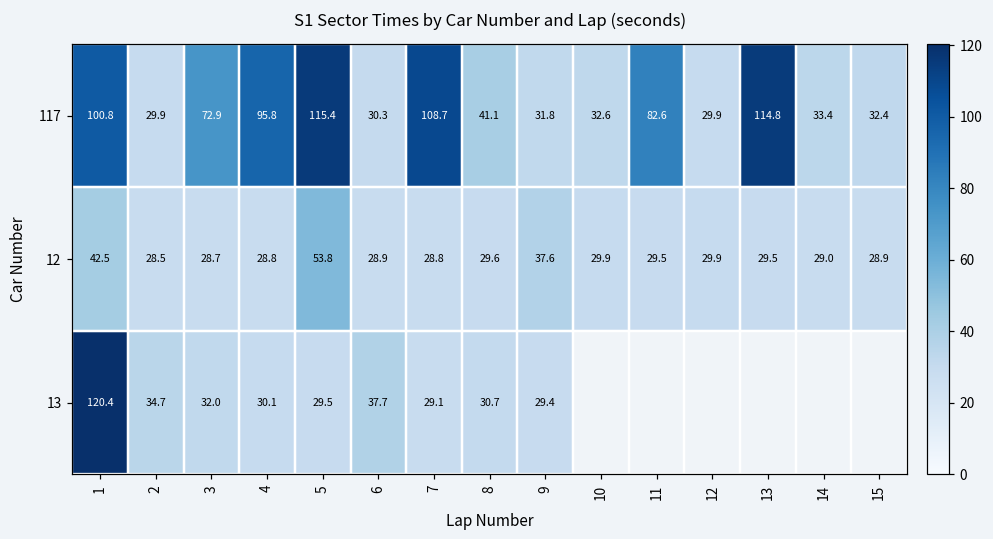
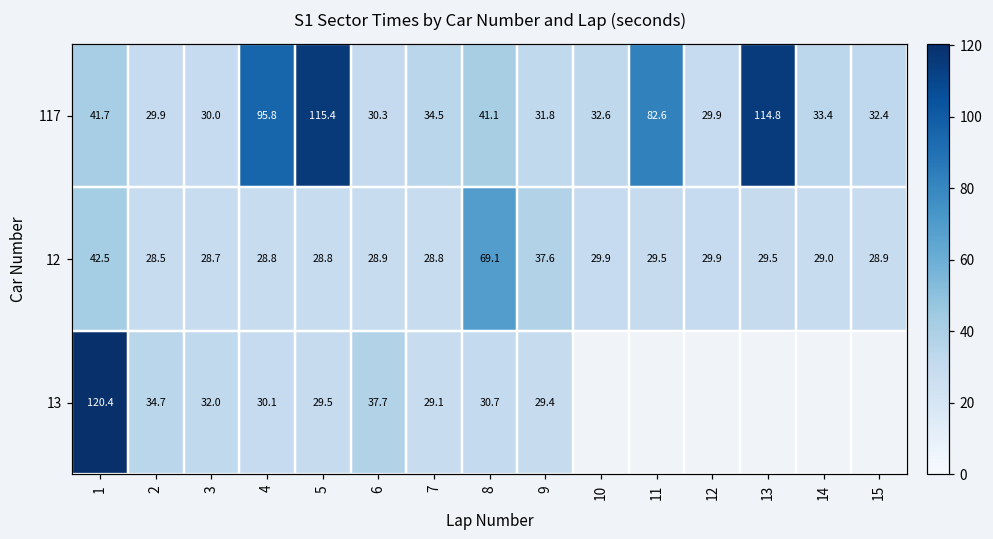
117, 1: 100.8 -> 41.7
117, 3: 72.9 -> 30.0
117, 7: 108.7 -> 34.5
12, 5: 53.8 -> 28.8
12, 8: 29.6 -> 69.1
